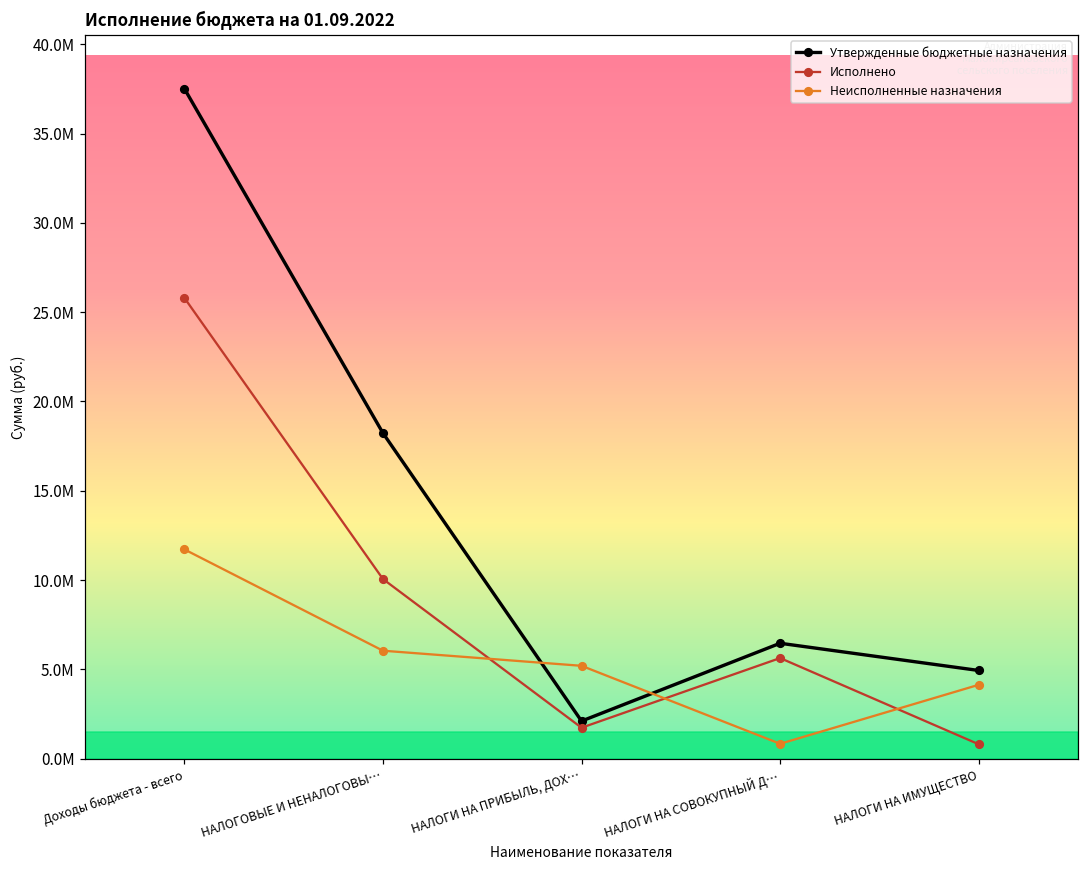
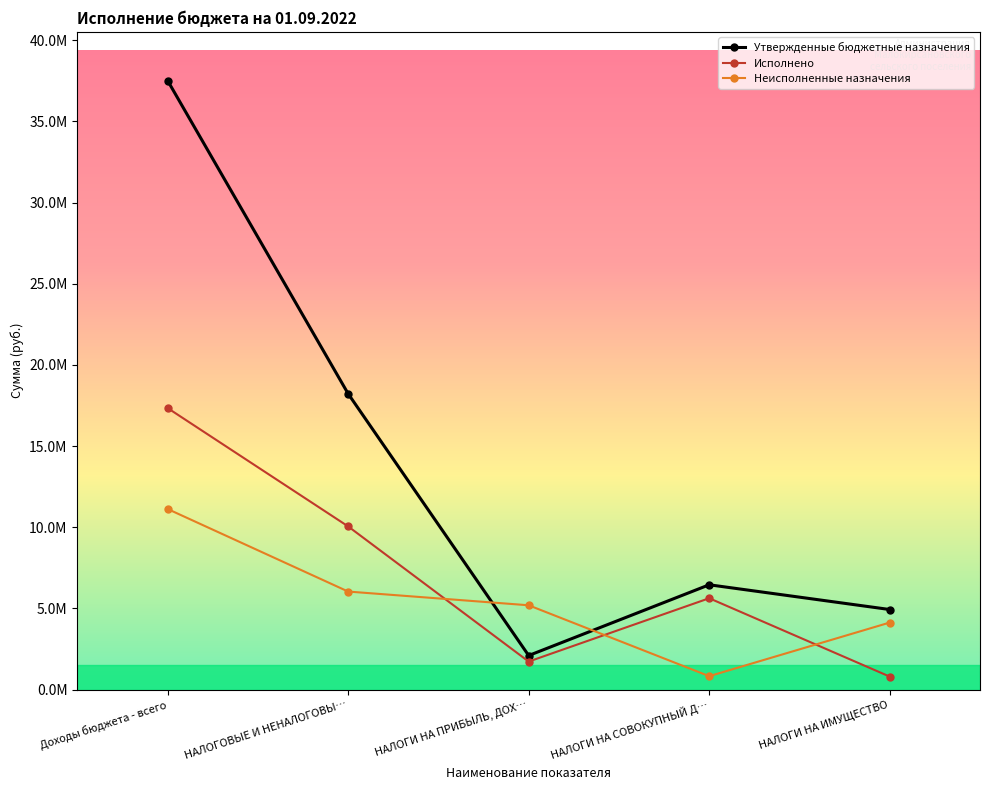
Исполнено, Доходы бюджета - всего: 25800000 -> 17300000
Неисполненные назначения, Доходы бюджета - всего: 11700000 -> 11100000
